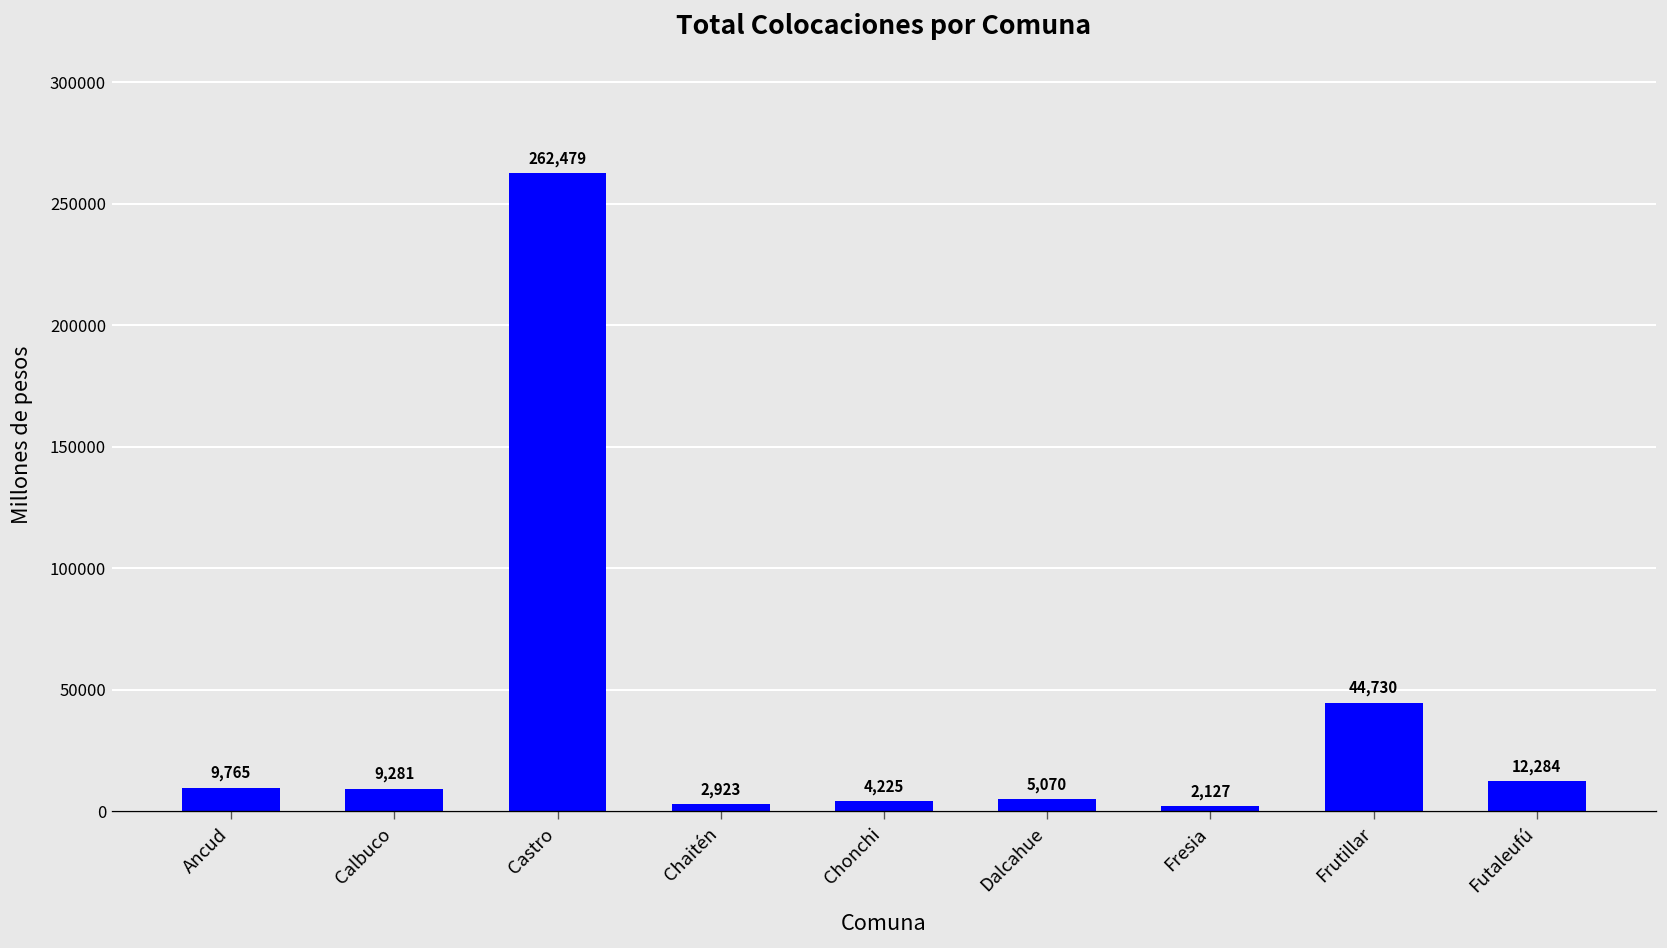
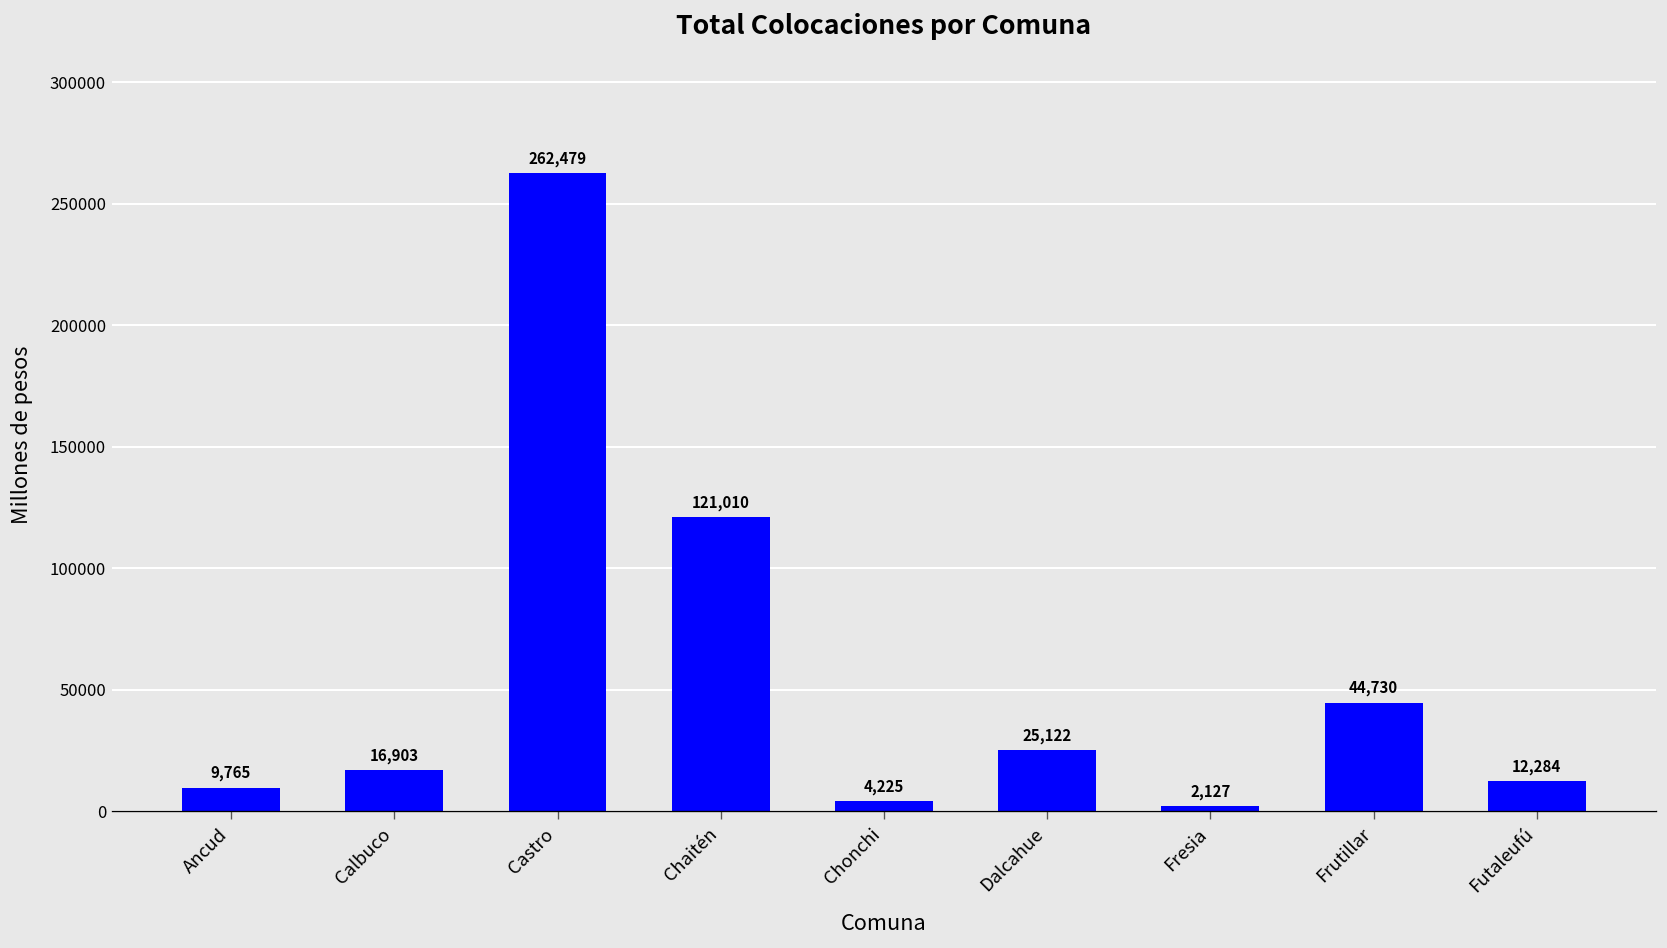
Calbuco: 9,281 -> 16,903
Chaitén: 2,923 -> 121,010
Dalcahue: 5,070 -> 25,122
